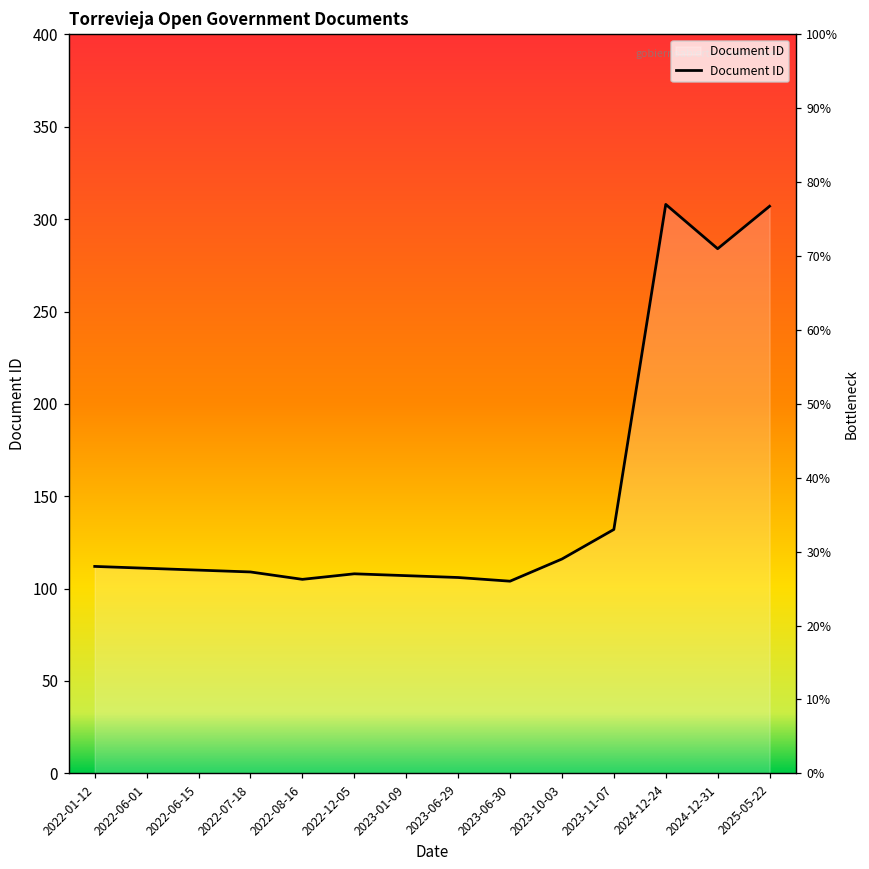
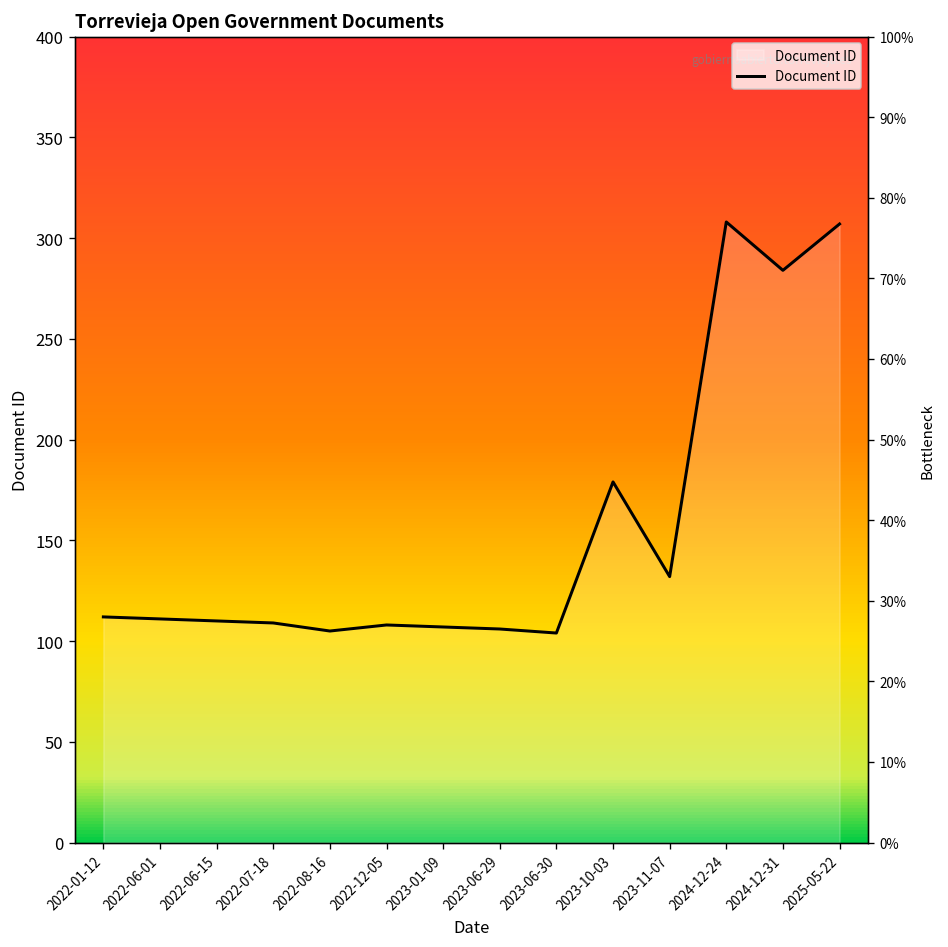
2023-10-03: 116 -> 179
